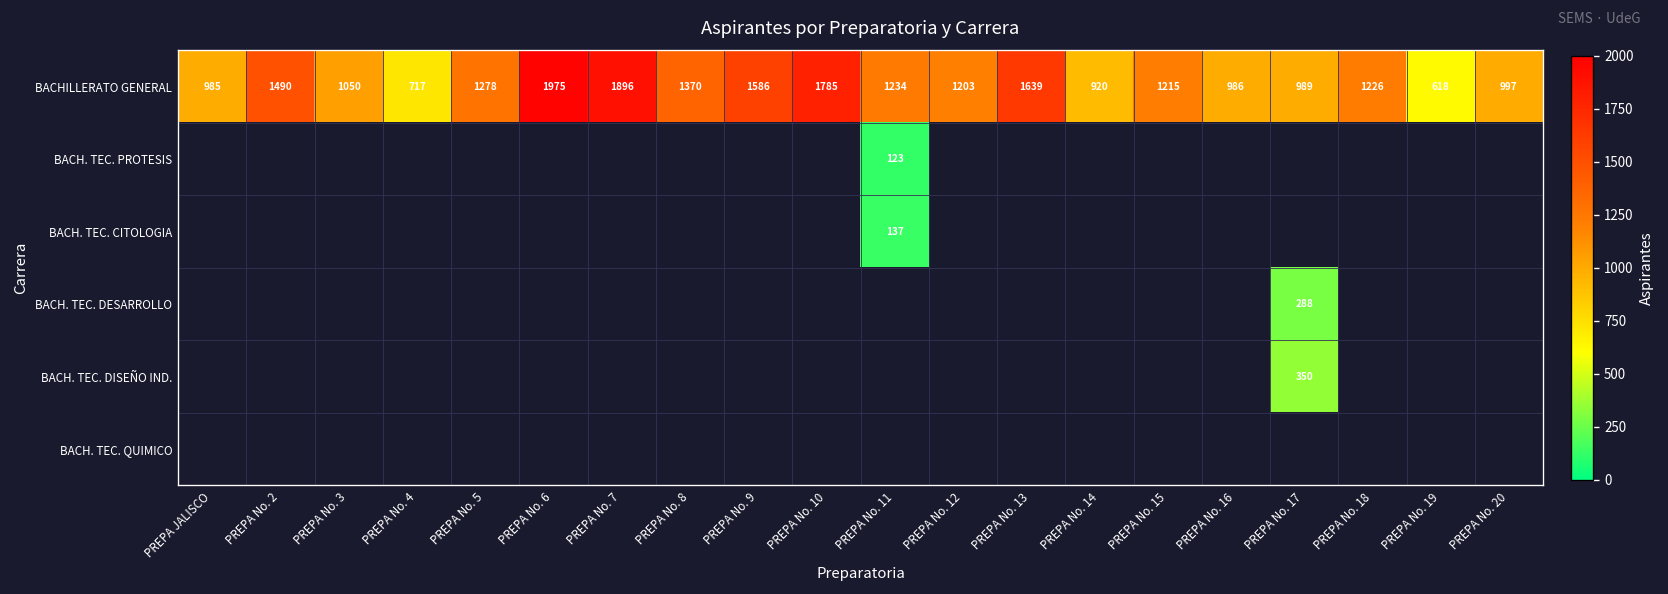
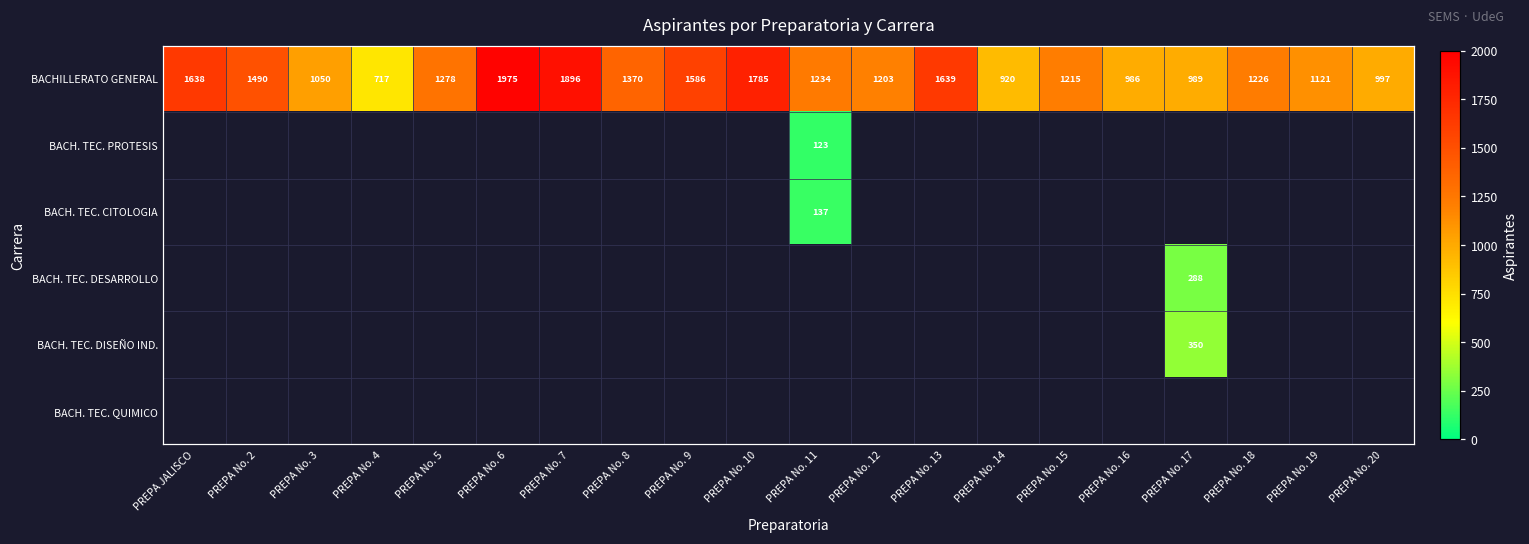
BACHILLERATO GENERAL, PREPA JALISCO: 985 -> 1638
BACHILLERATO GENERAL, PREPA No. 19: 618 -> 1121
